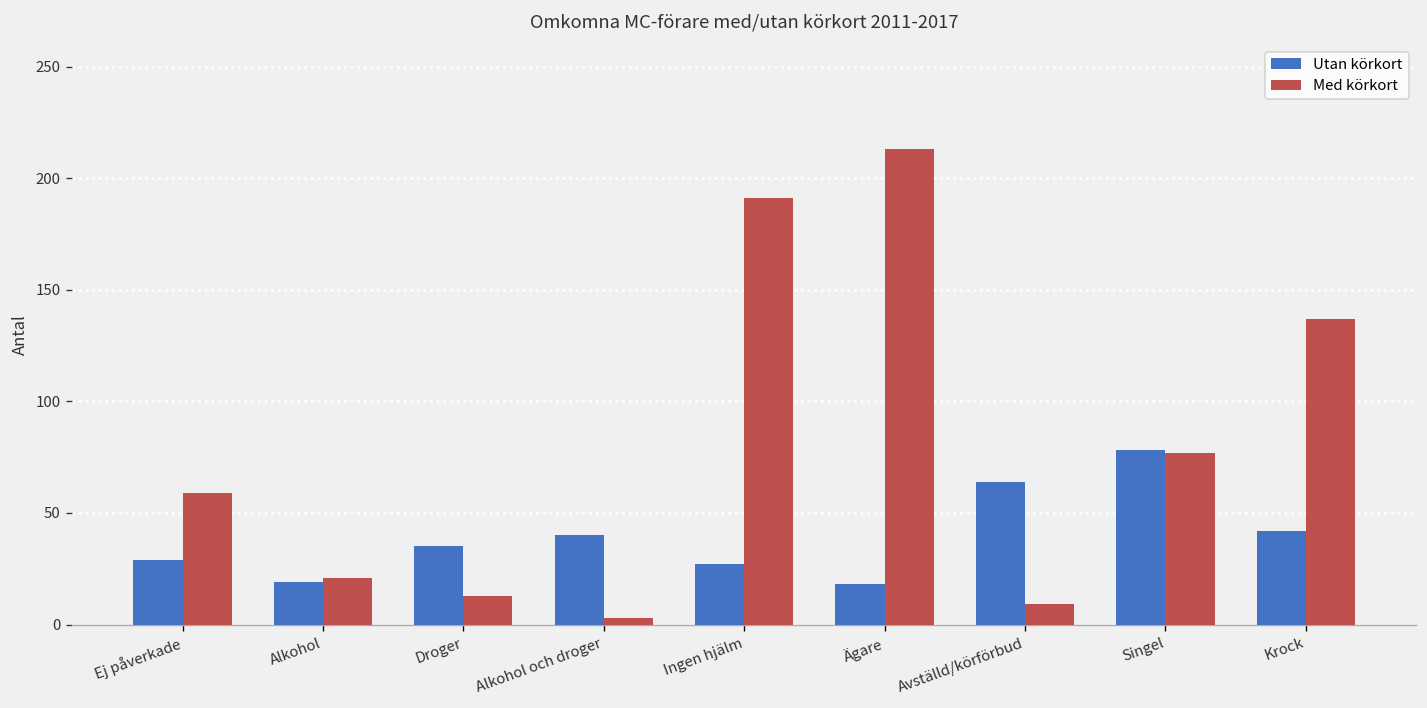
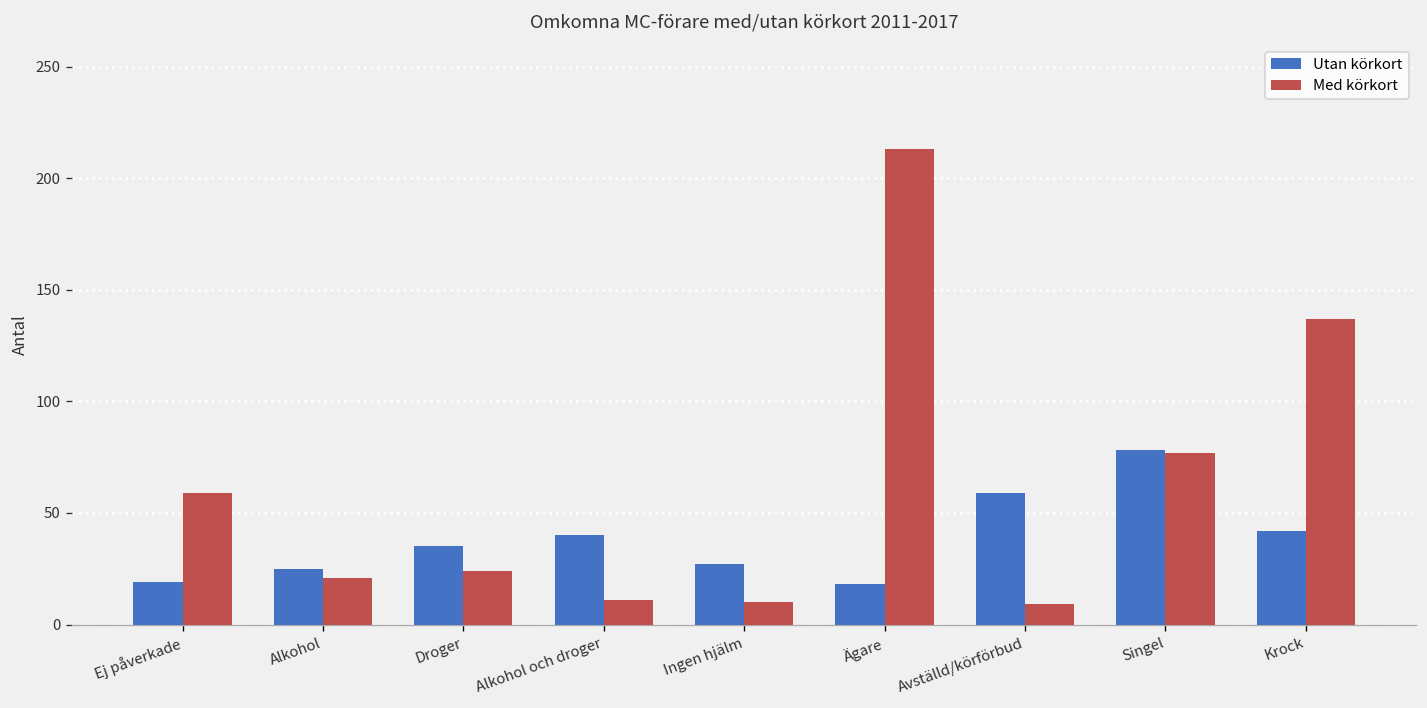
Utan körkort, Ej påverkade: 29 -> 19
Utan körkort, Alkohol: 19 -> 25
Med körkort, Droger: 13 -> 24
Med körkort, Alkohol och droger: 3 -> 11
Med körkort, Ingen hjälm: 191 -> 10
Utan körkort, Avställd/körförbud: 64 -> 59
